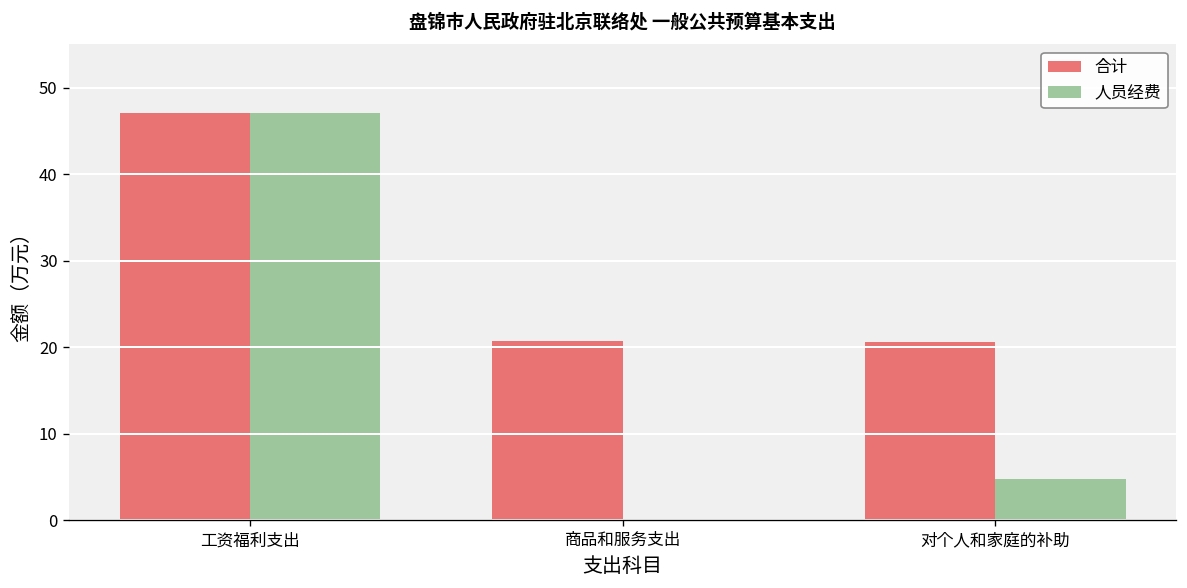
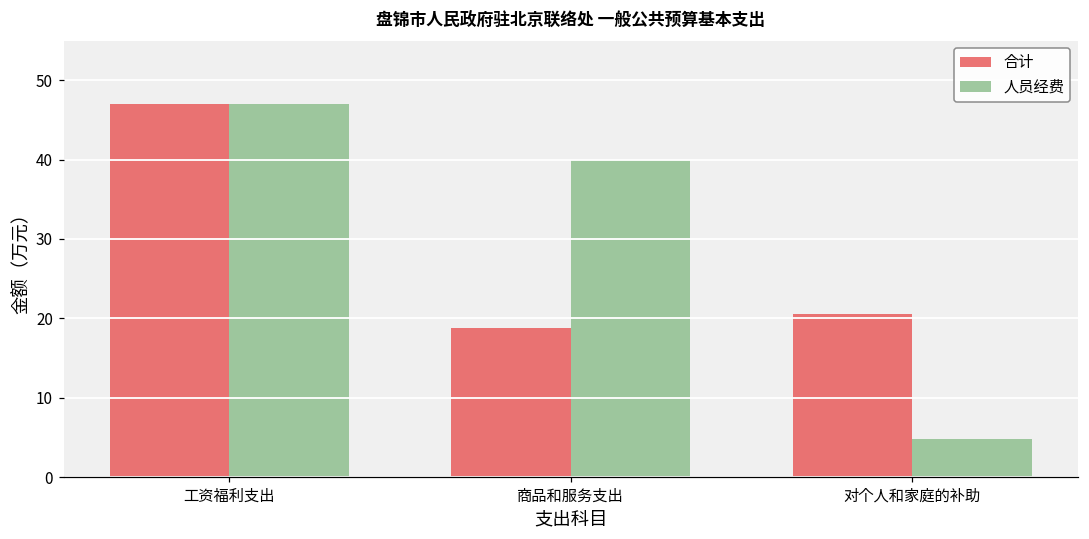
合计, 商品和服务支出: 21 -> 19
人员经费, 商品和服务支出: 0 -> 40
